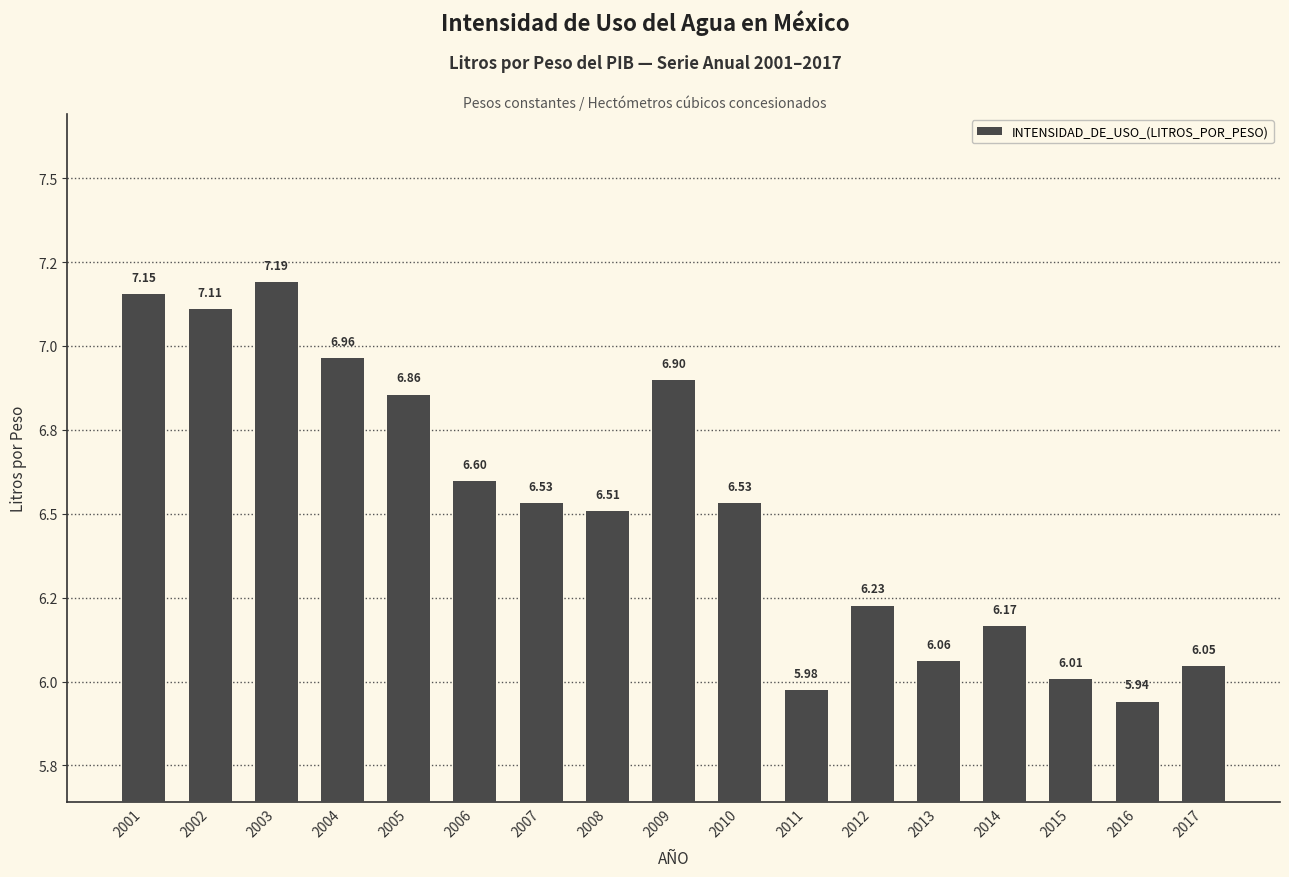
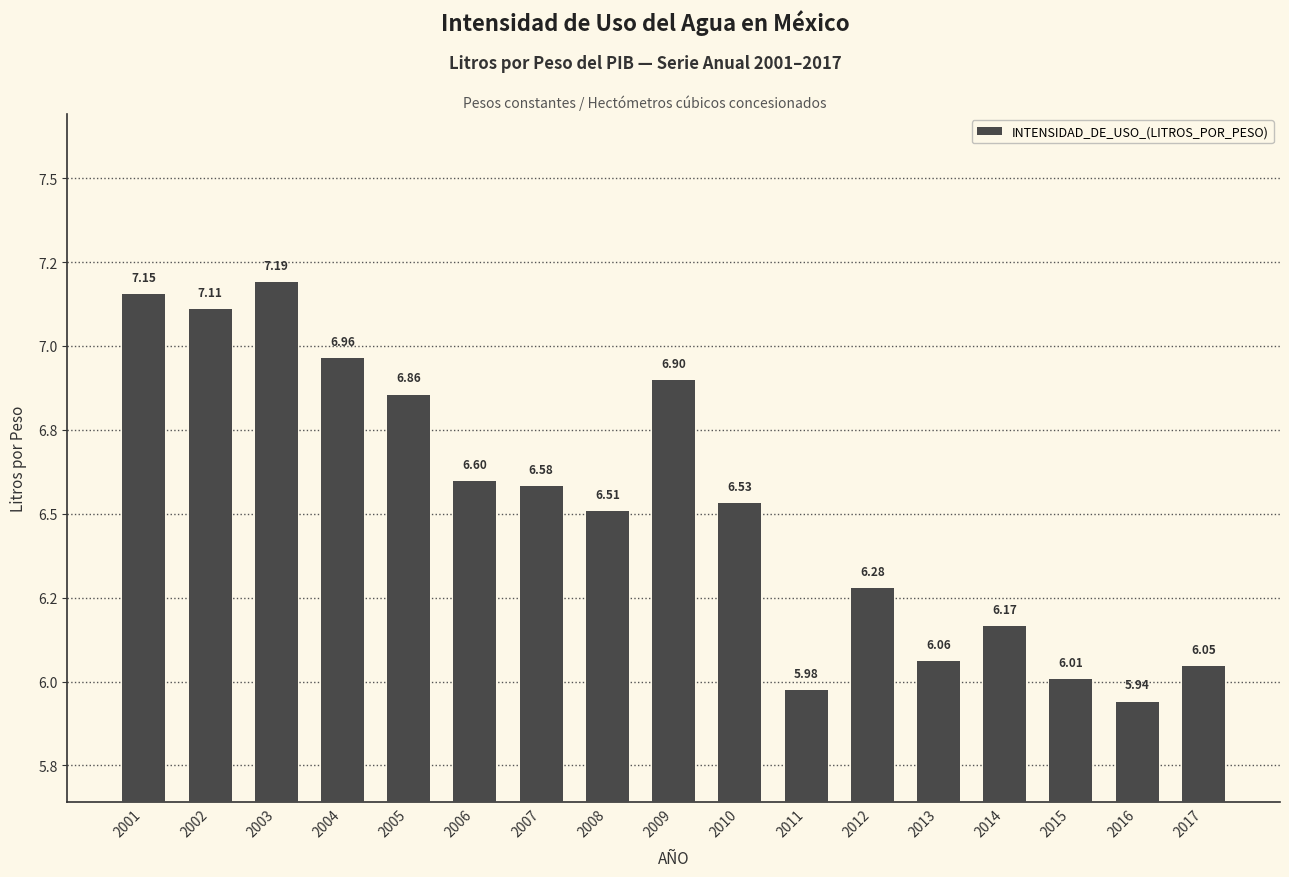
2007: 6.53 -> 6.58
2012: 6.23 -> 6.28
